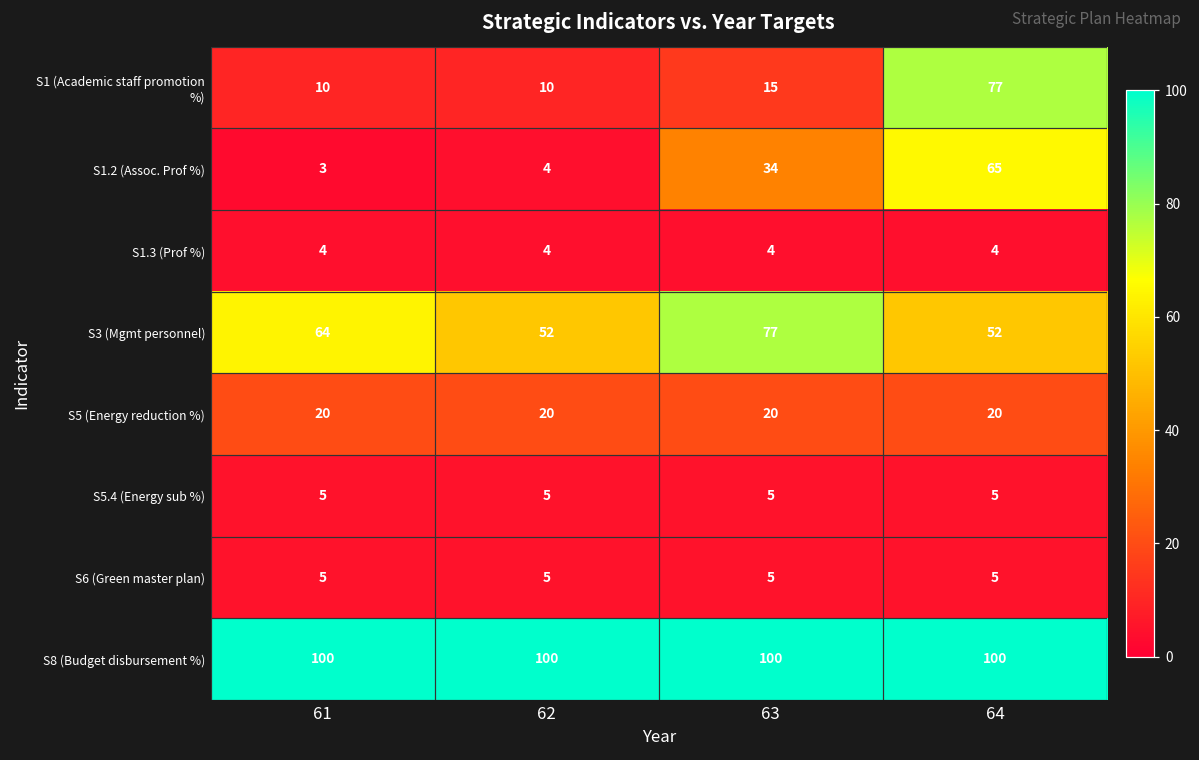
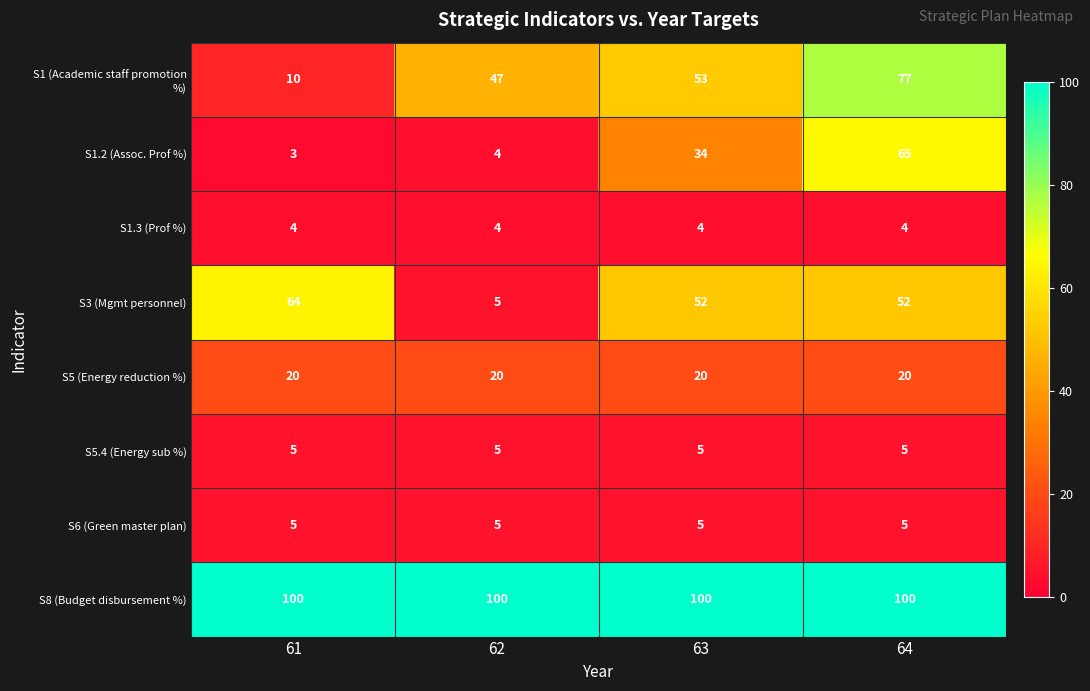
S1 (Academic staff promotion %), 62: 10 -> 47
S1 (Academic staff promotion %), 63: 15 -> 53
S3 (Mgmt personnel), 62: 52 -> 5
S3 (Mgmt personnel), 63: 77 -> 52
